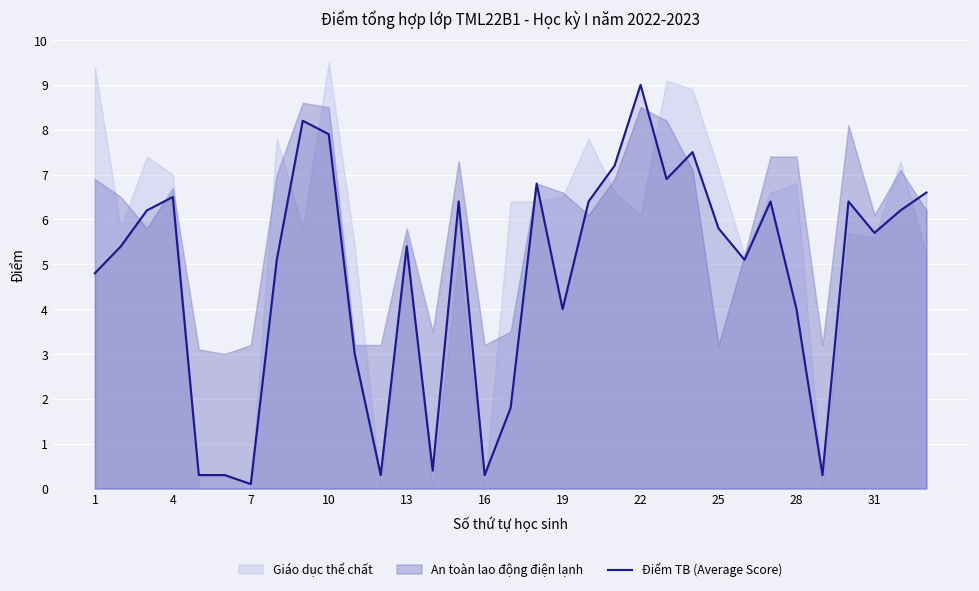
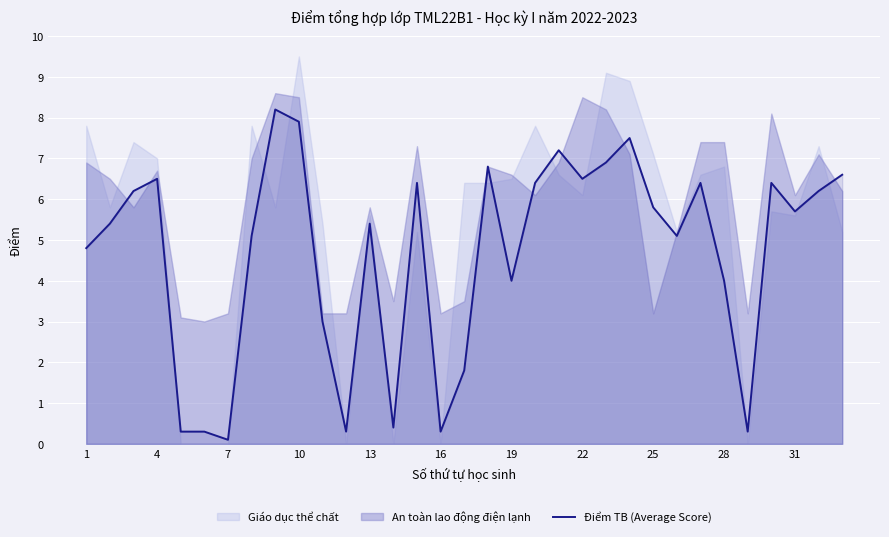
Giáo dục thể chất, 1: 9.4 -> 7.8
Điểm TB (Average Score), 22: 9.0 -> 6.5
